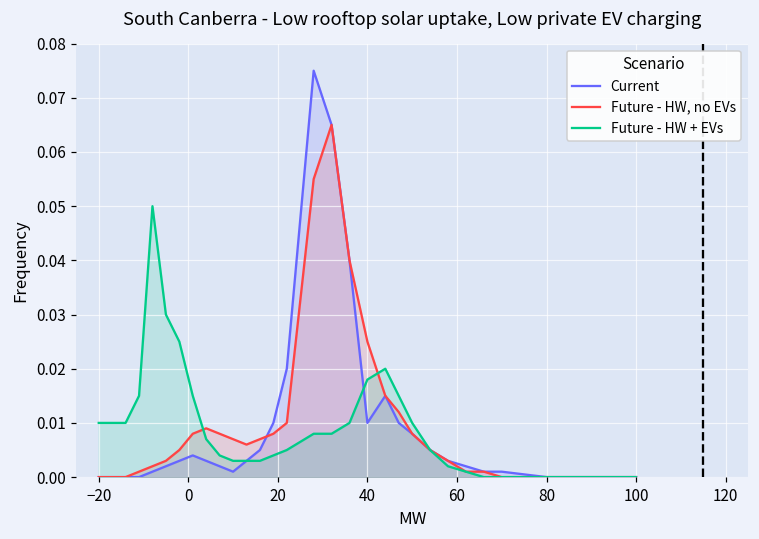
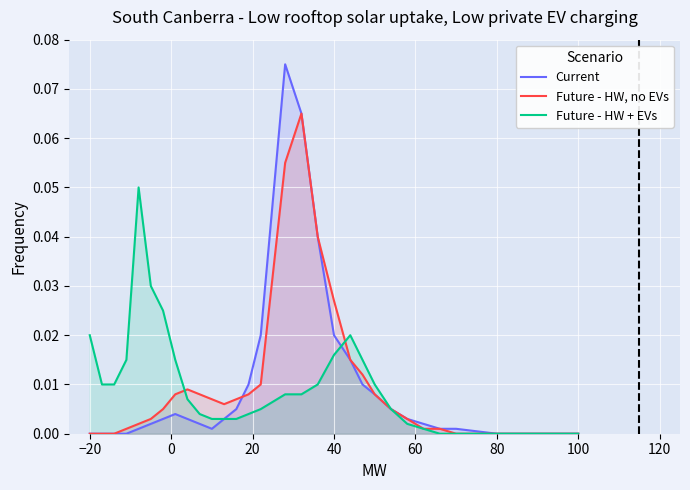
Future - HW + EVs, −20: 0.01 -> 0.02
Current, 40: 0.01 -> 0.02
Future - HW, no EVs, 40: 0.025 -> 0.027
Future - HW + EVs, 40: 0.018 -> 0.016
